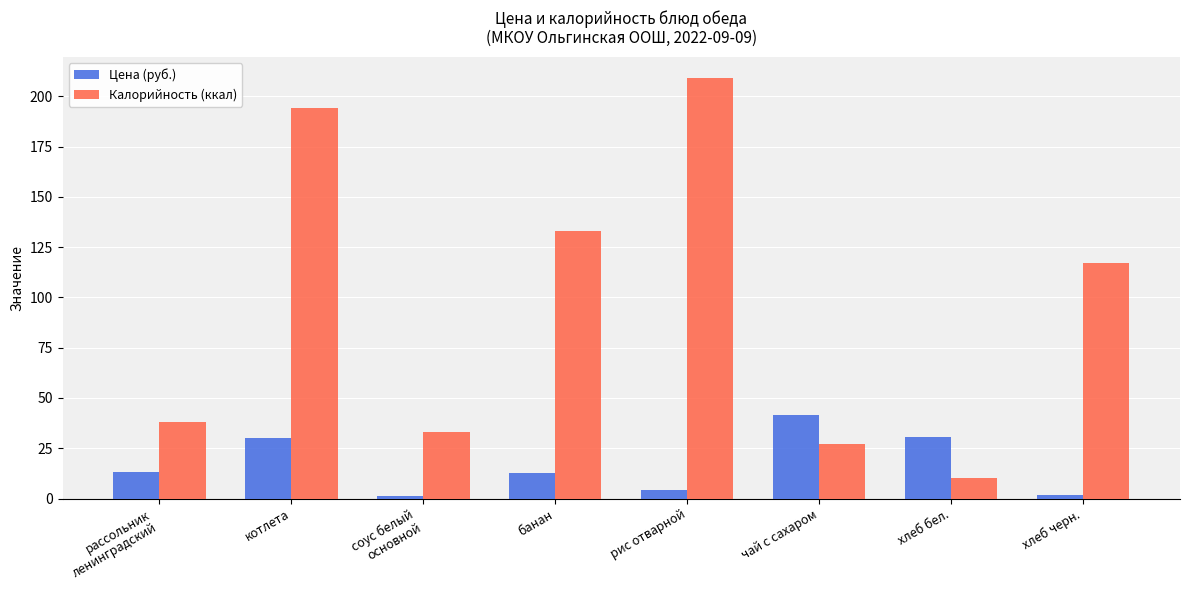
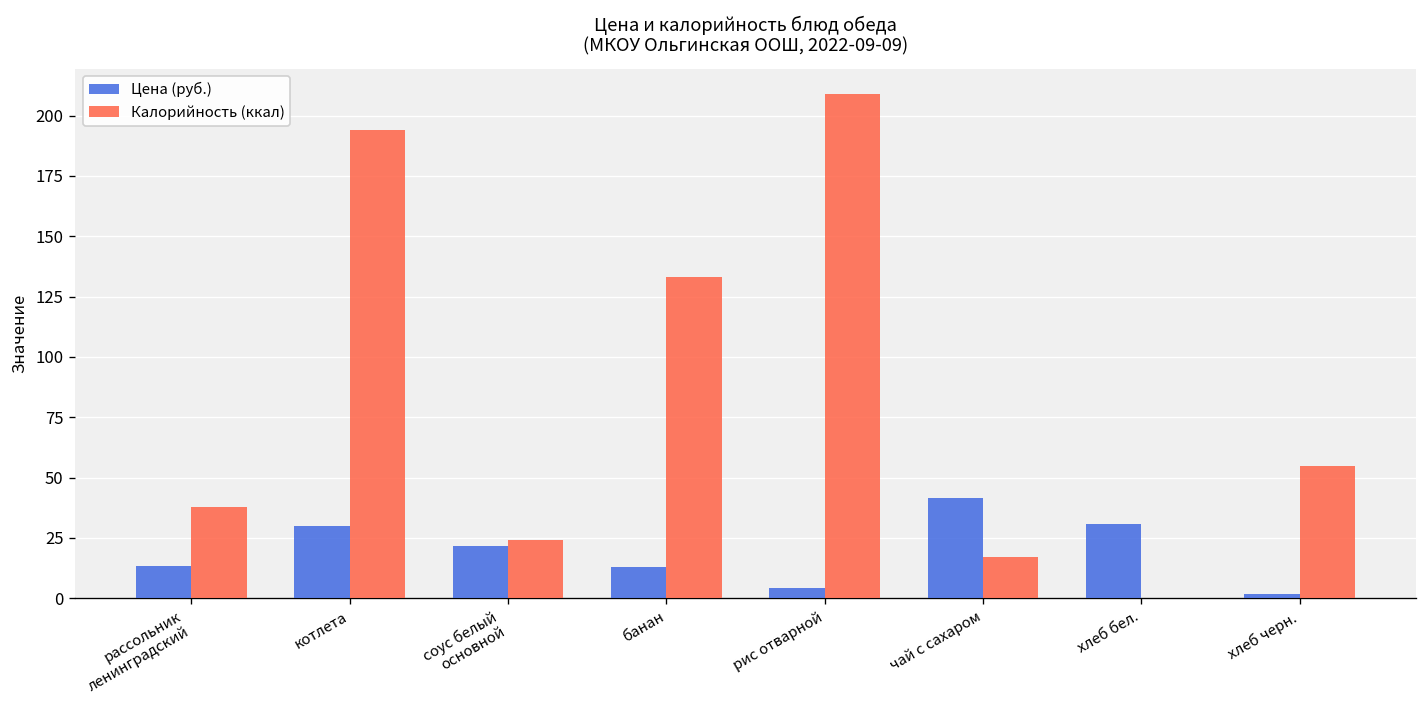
Цена (руб.), соус белый основной: 1 -> 22
Калорийность (ккал), соус белый основной: 33 -> 24
Калорийность (ккал), чай с сахаром: 27 -> 17
Калорийность (ккал), хлеб бел.: 10 -> 0
Калорийность (ккал), хлеб черн.: 117 -> 55
